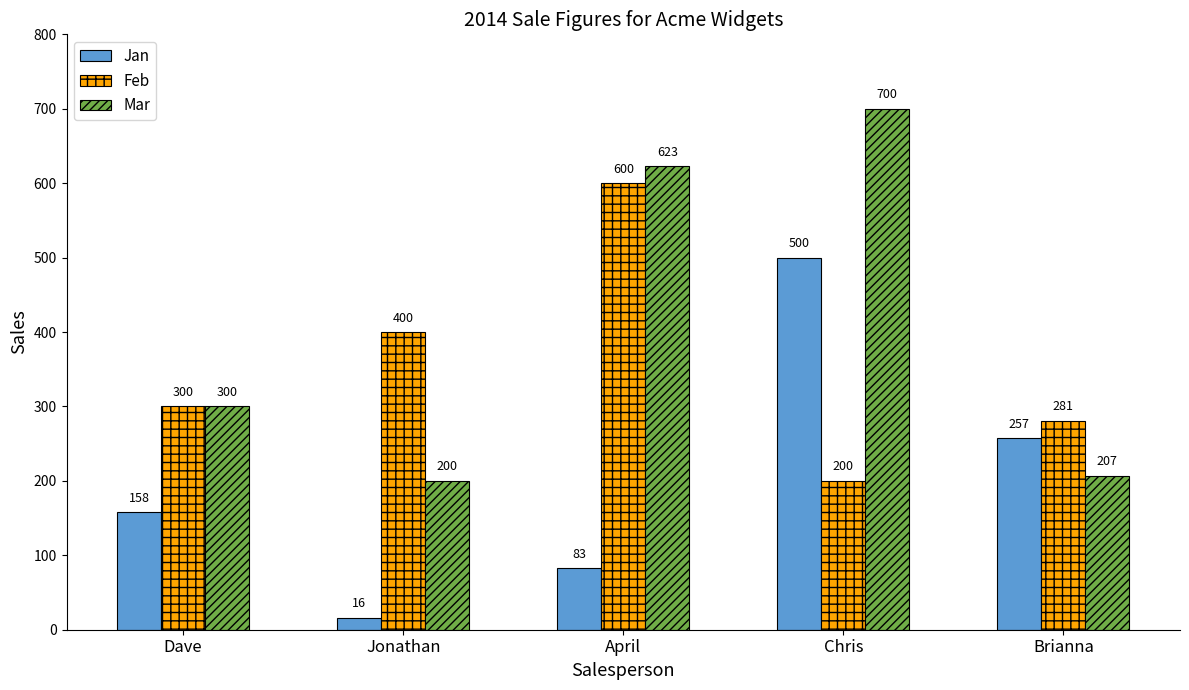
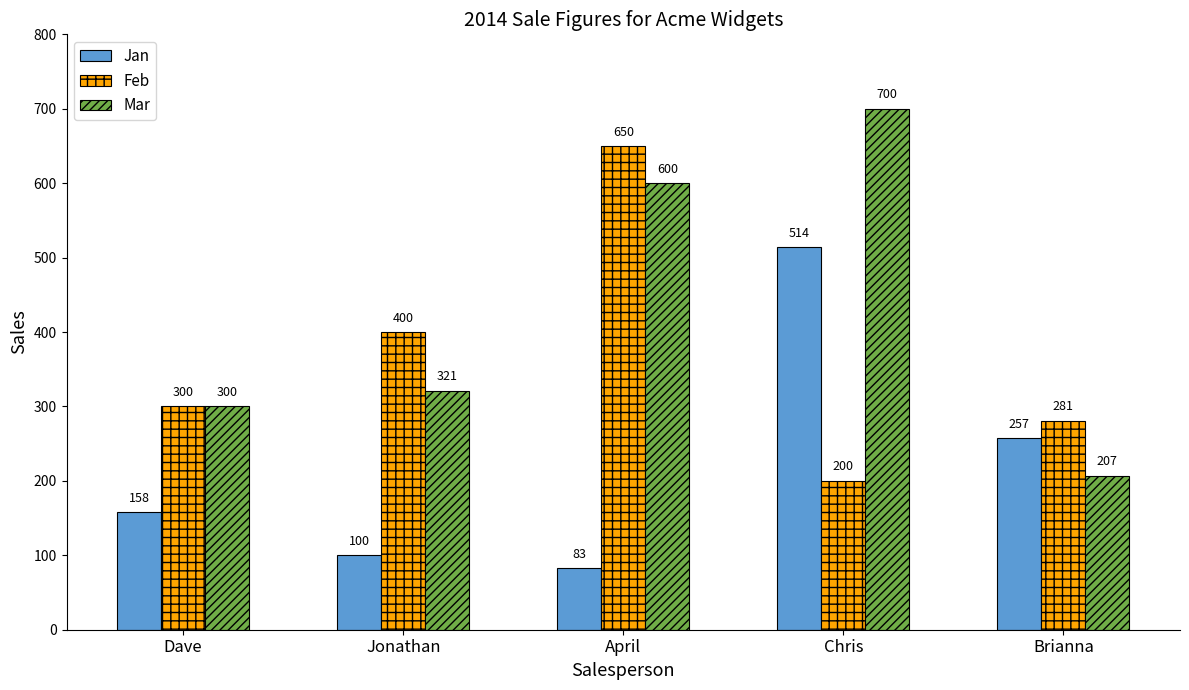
Jan, Jonathan: 16 -> 100
Mar, Jonathan: 200 -> 321
Feb, April: 600 -> 650
Mar, April: 623 -> 600
Jan, Chris: 500 -> 514
